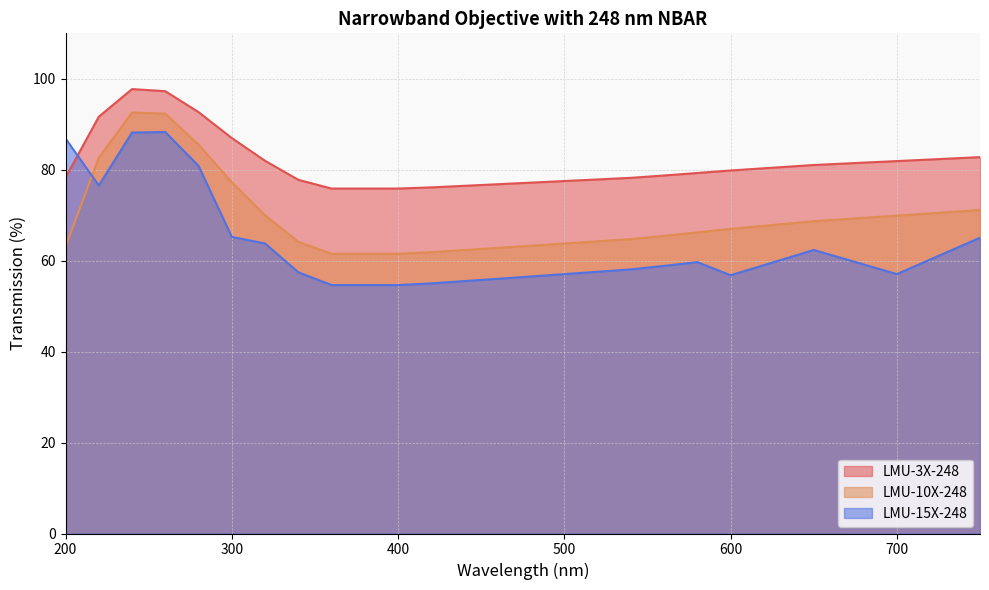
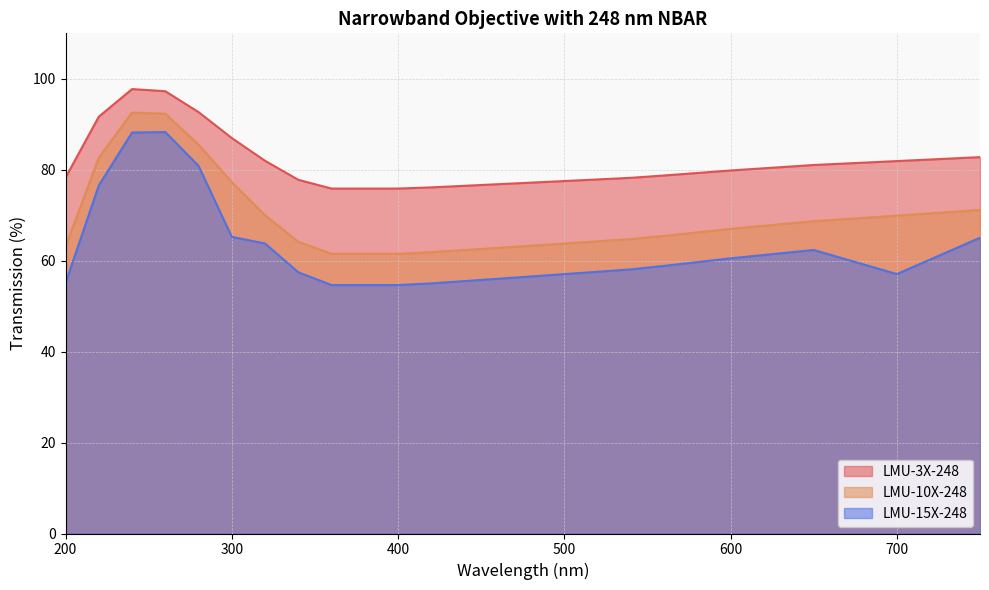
LMU-15X-248, 200: 87 -> 55
LMU-15X-248, 600: 57 -> 61
